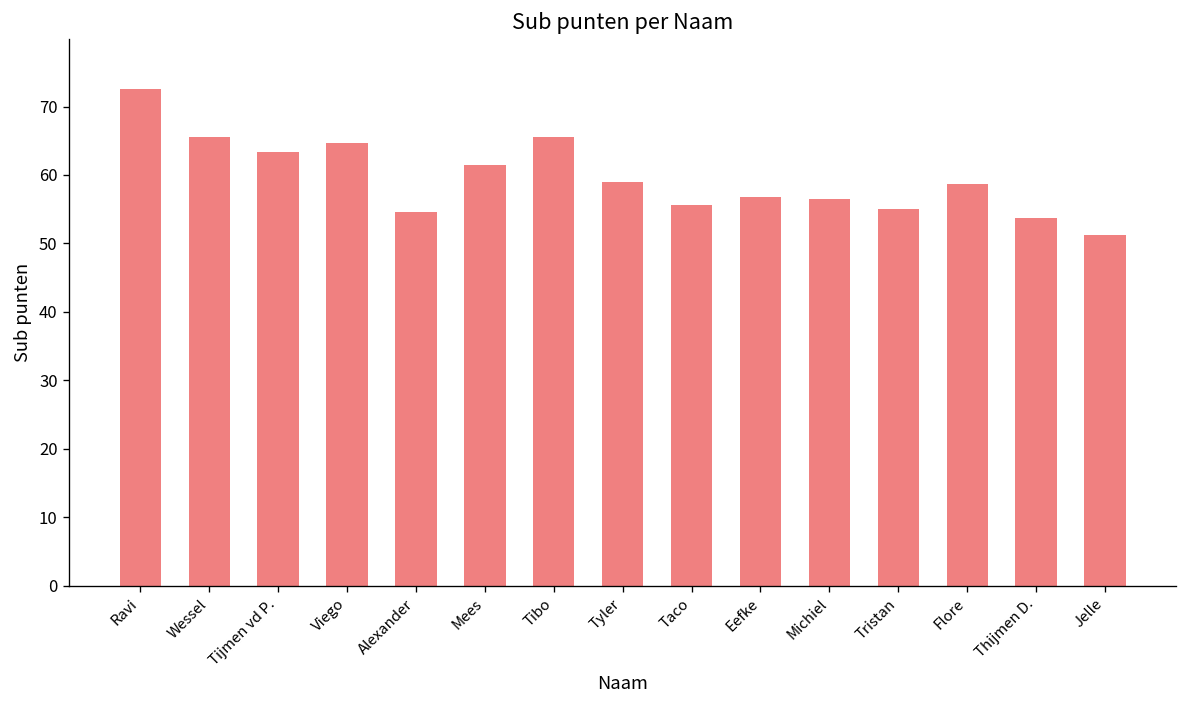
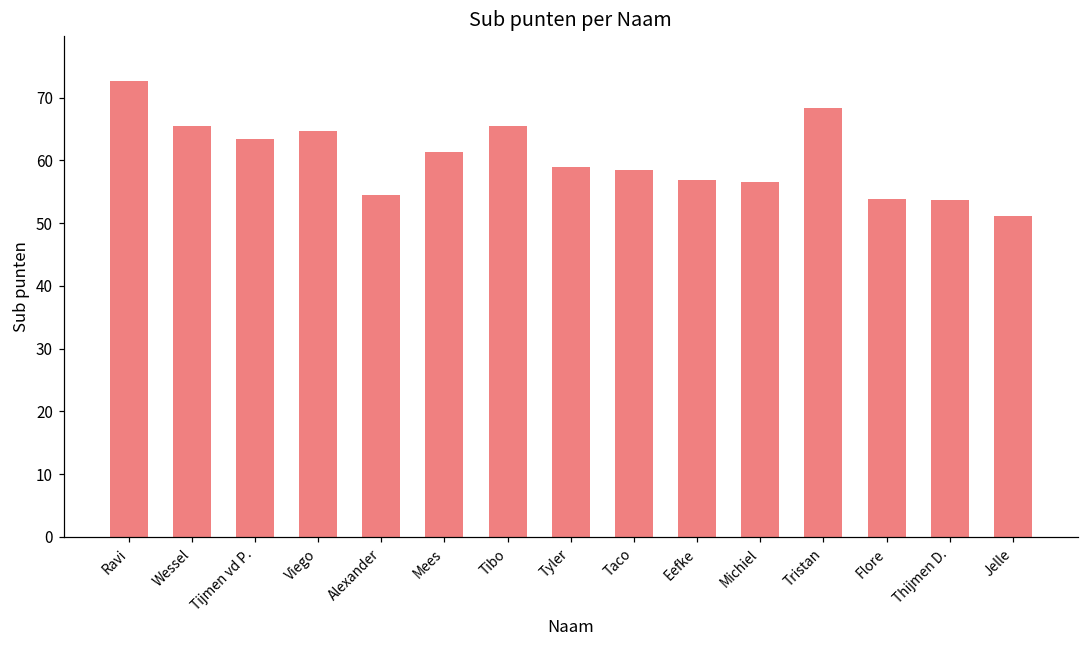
Taco: 56 -> 58
Tristan: 55 -> 68
Flore: 59 -> 54
